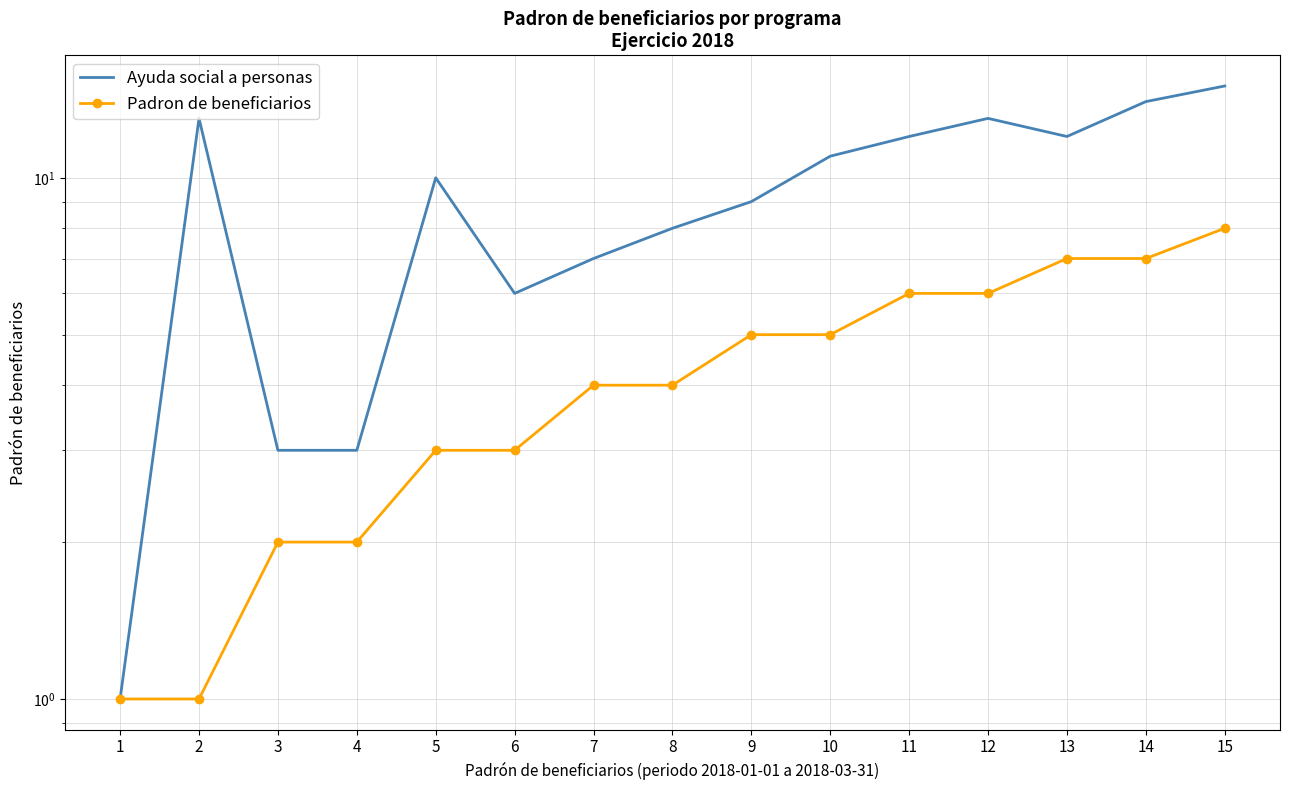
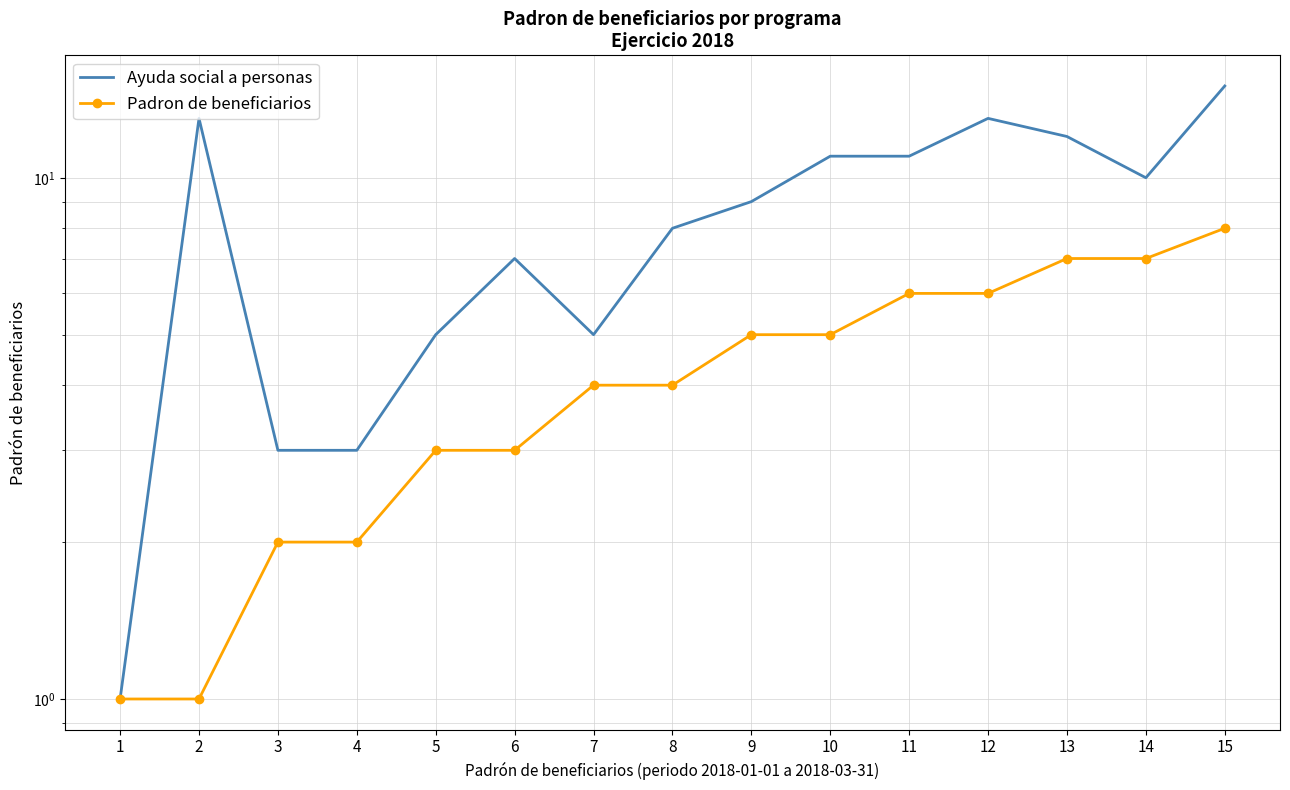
Ayuda social a personas, 5: 10 -> 5
Ayuda social a personas, 6: 6 -> 7
Ayuda social a personas, 7: 7 -> 5
Ayuda social a personas, 11: 12 -> 11
Ayuda social a personas, 14: 14 -> 10
